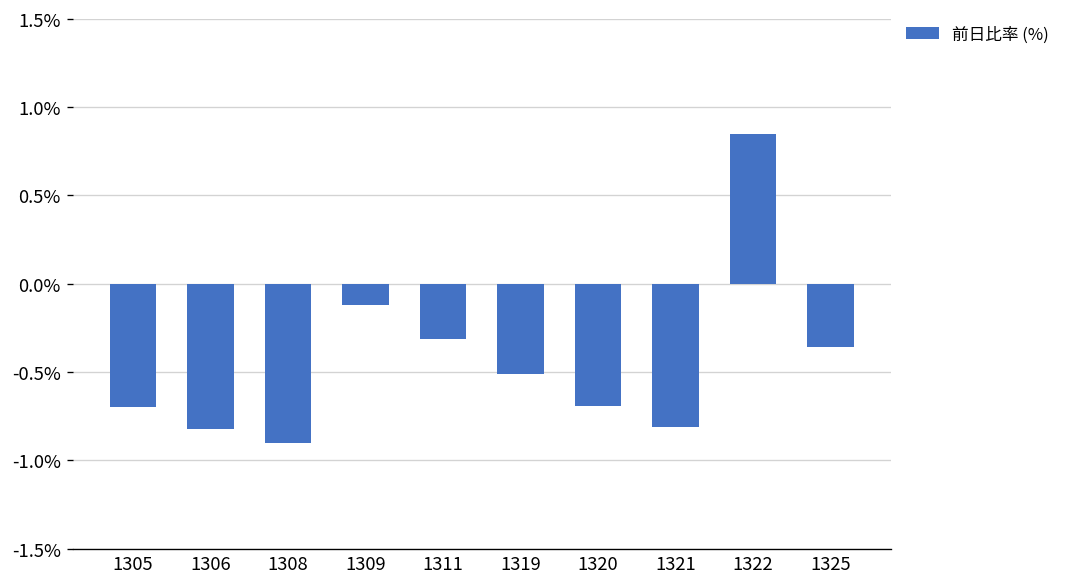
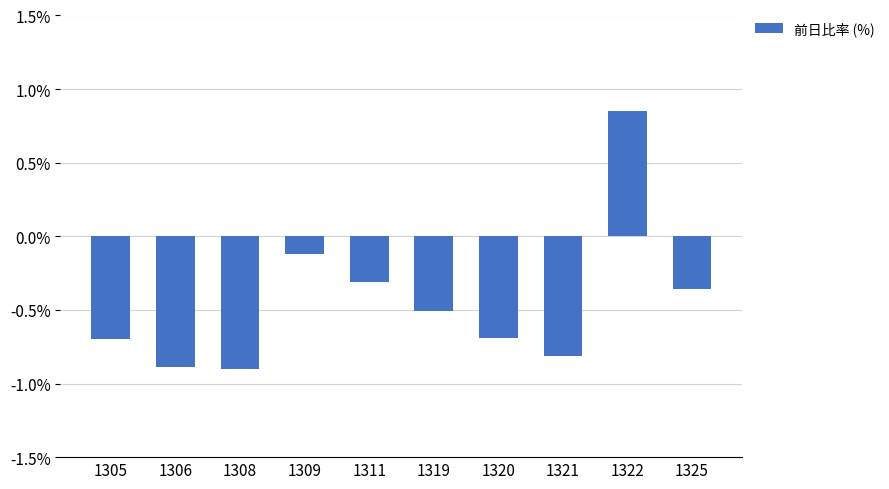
1306: -0.82% -> -0.89%
